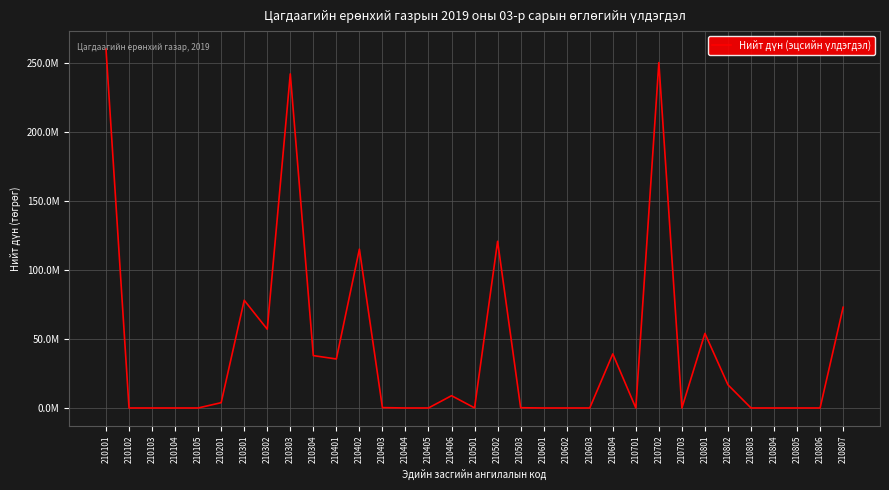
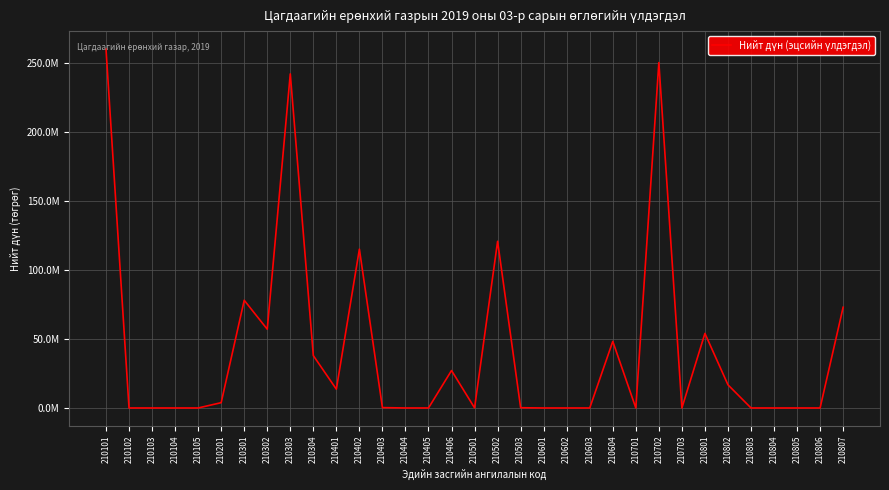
210401: 35000000 -> 14000000
210406: 9000000 -> 27000000
210604: 39000000 -> 48000000
